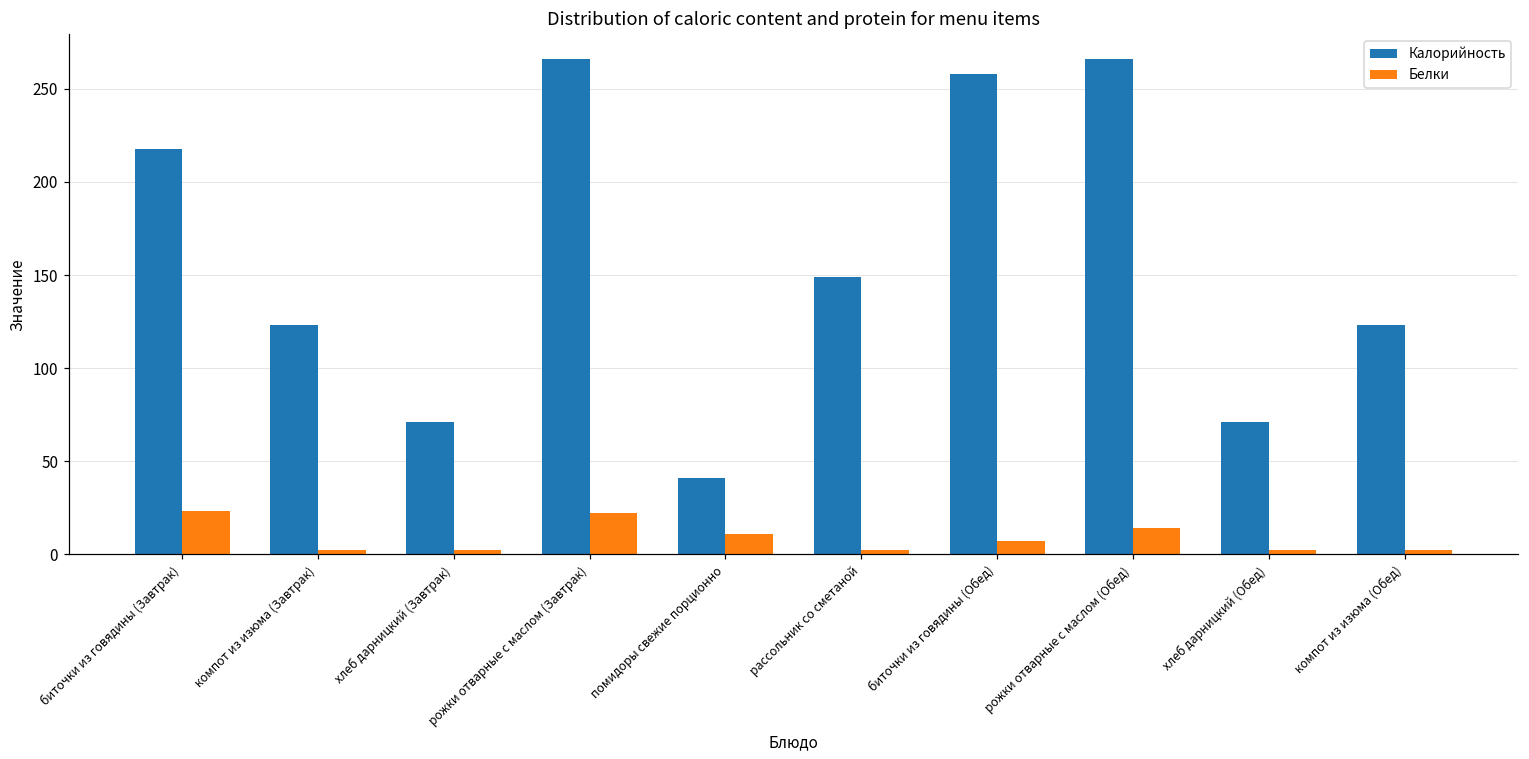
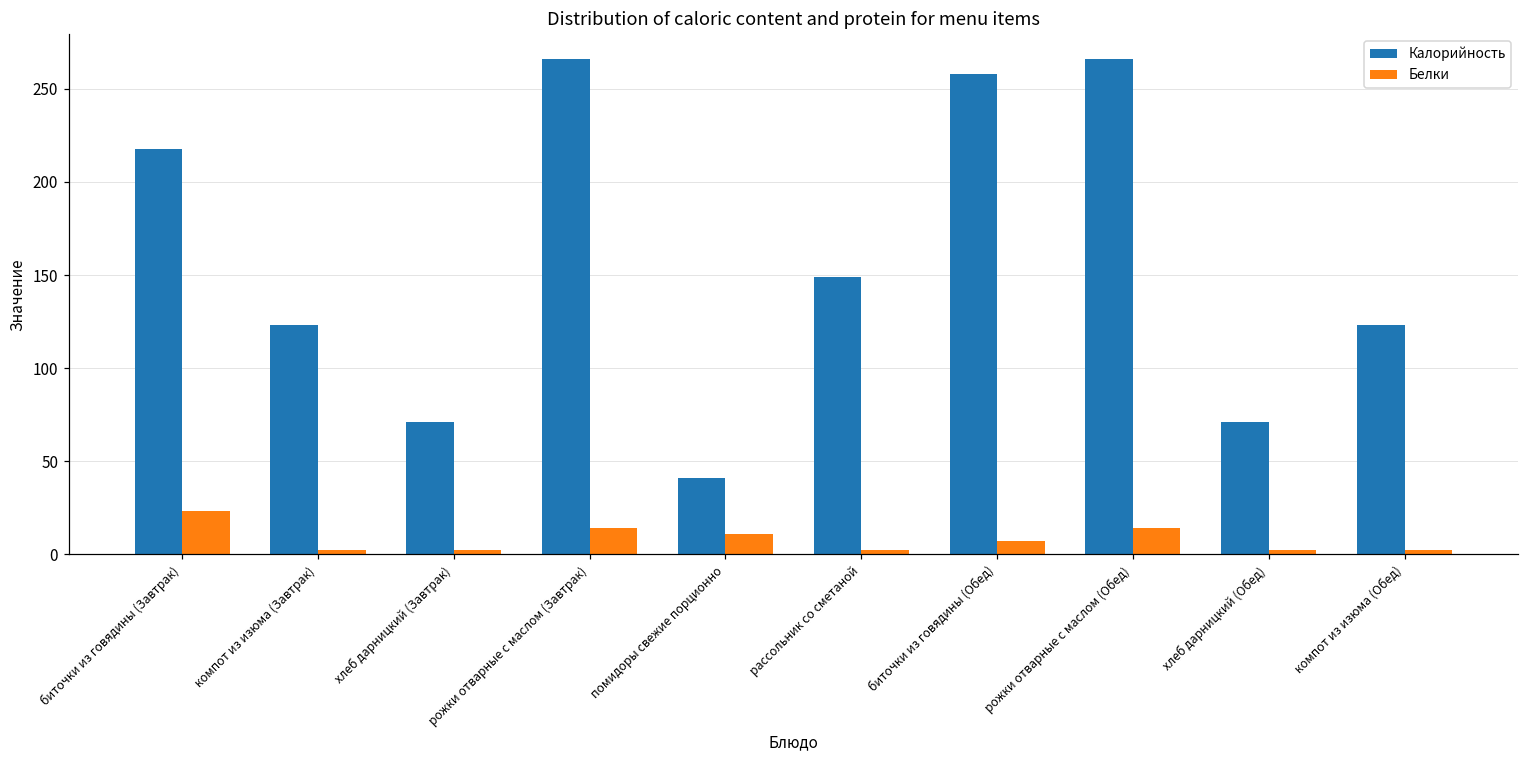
Белки, рожки отварные с маслом (Завтрак): 22 -> 14
